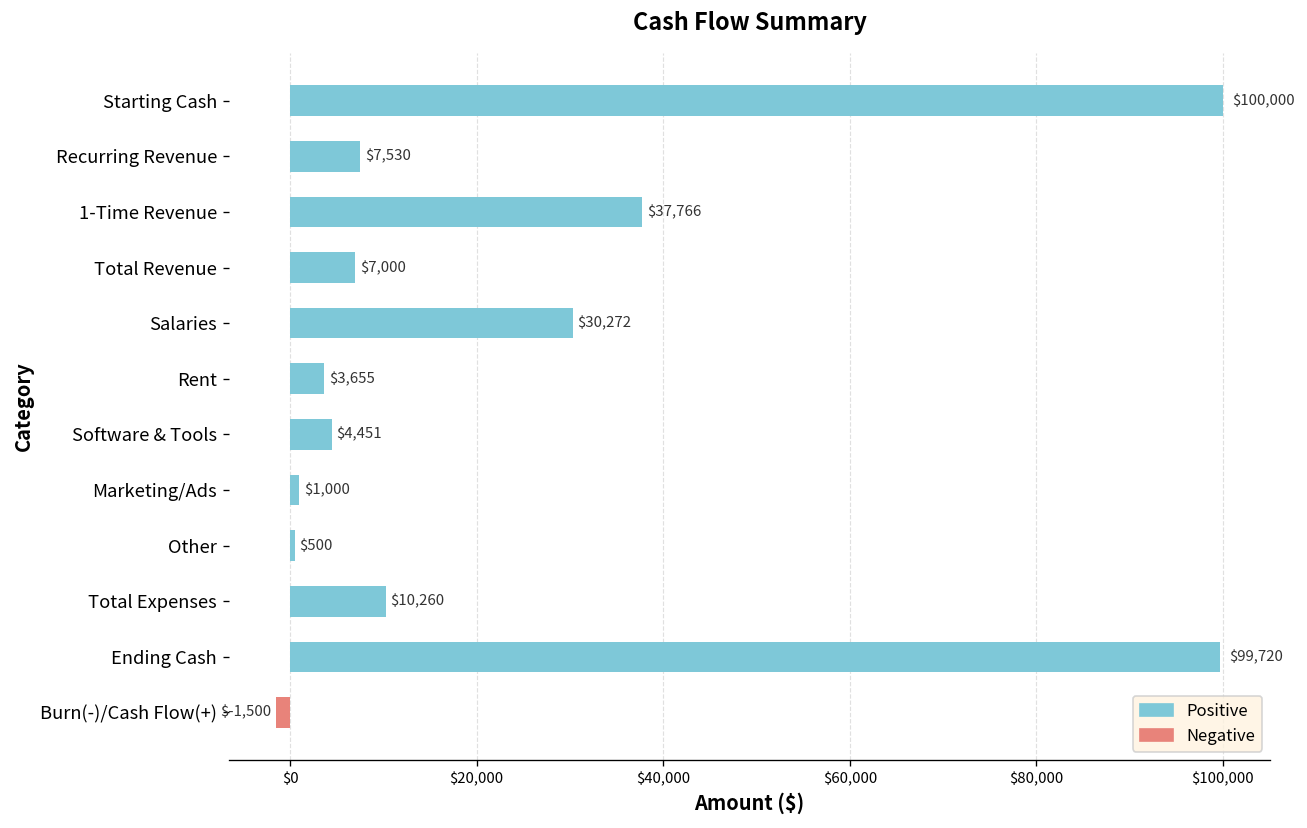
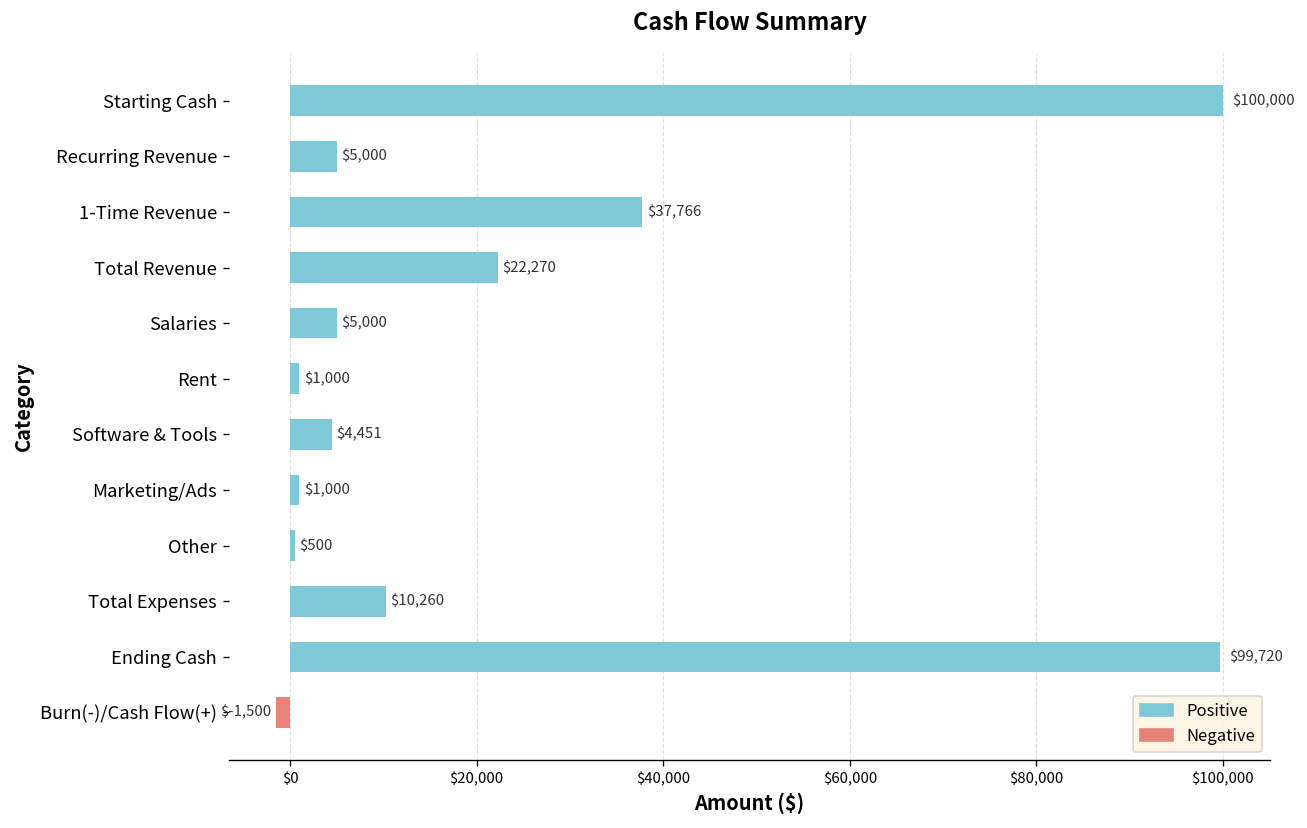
Recurring Revenue: $7,530 -> $5,000
Total Revenue: $7,000 -> $22,270
Salaries: $30,272 -> $5,000
Rent: $3,655 -> $1,000
